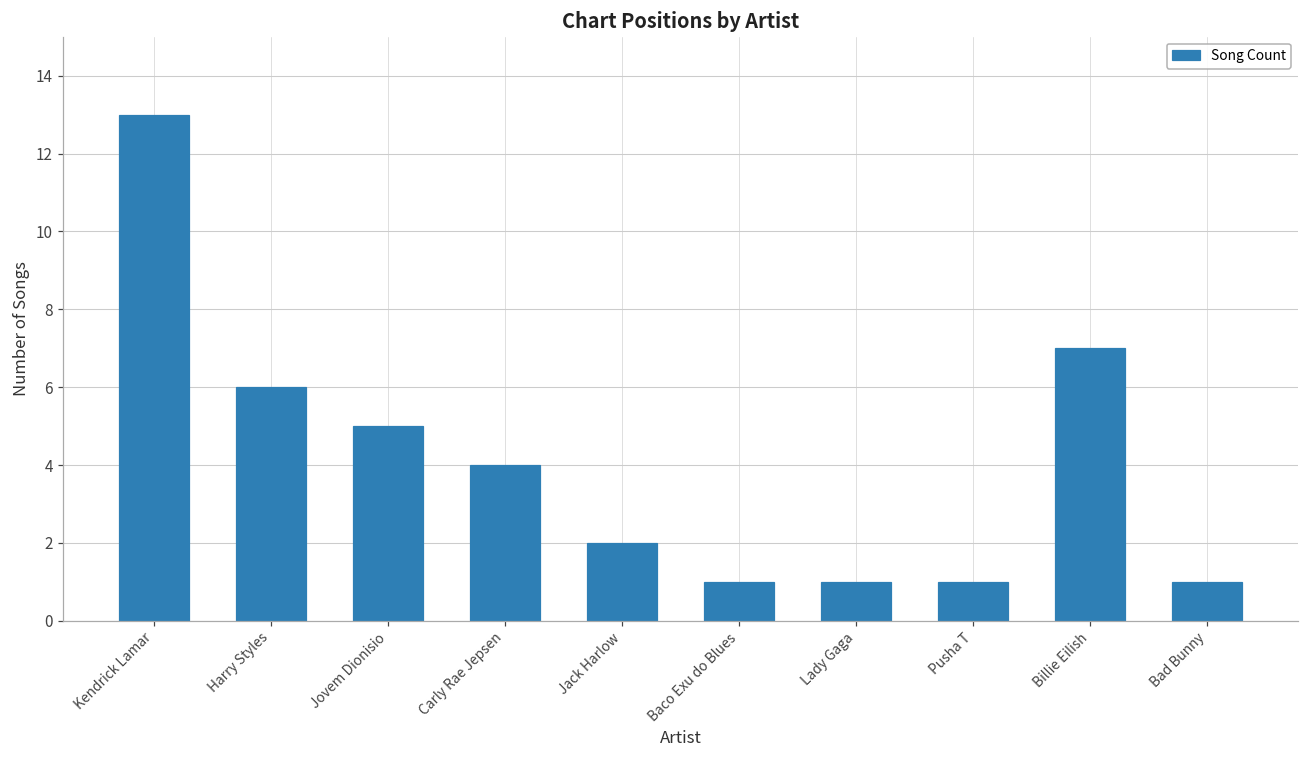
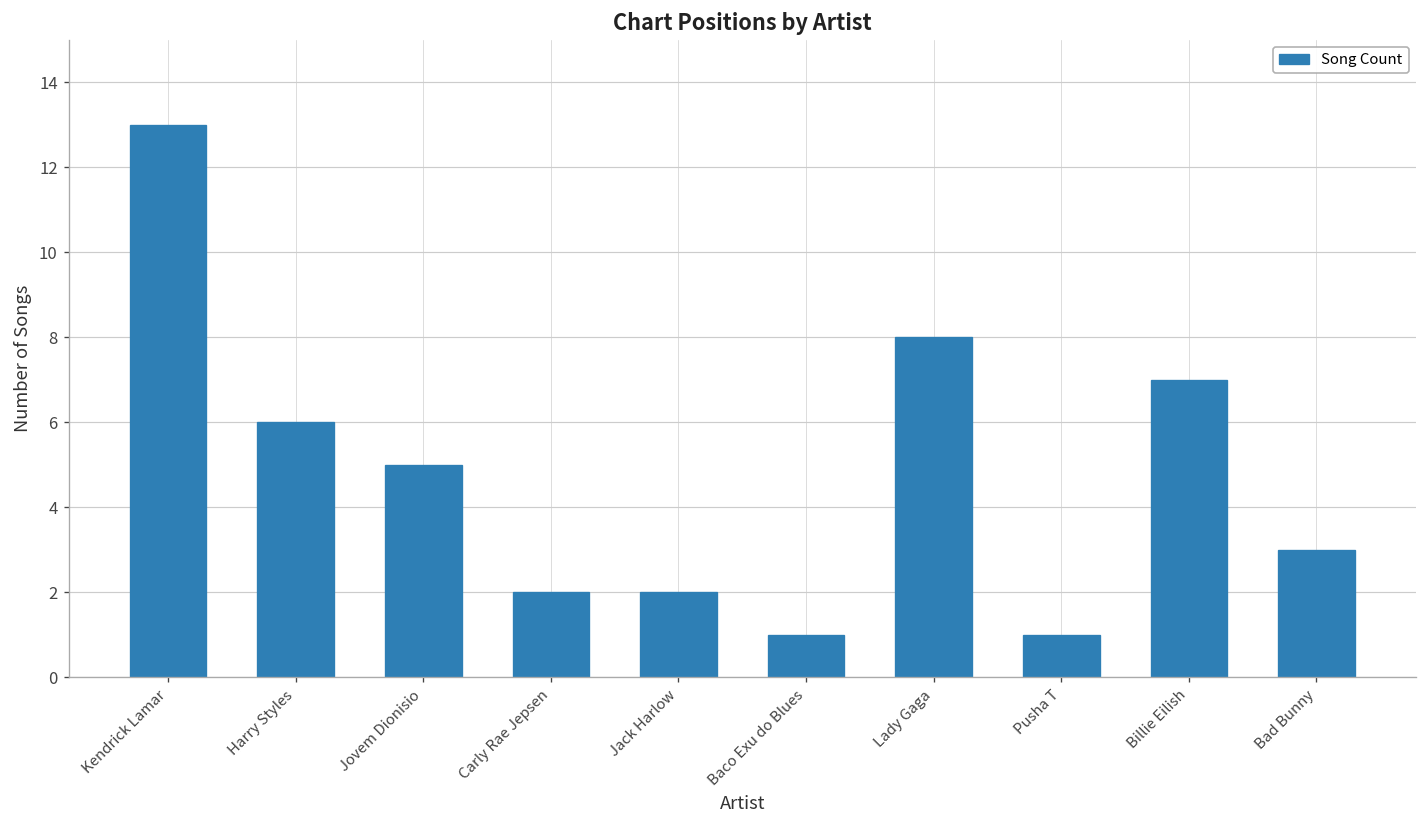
Carly Rae Jepsen: 4 -> 2
Lady Gaga: 1 -> 8
Bad Bunny: 1 -> 3
